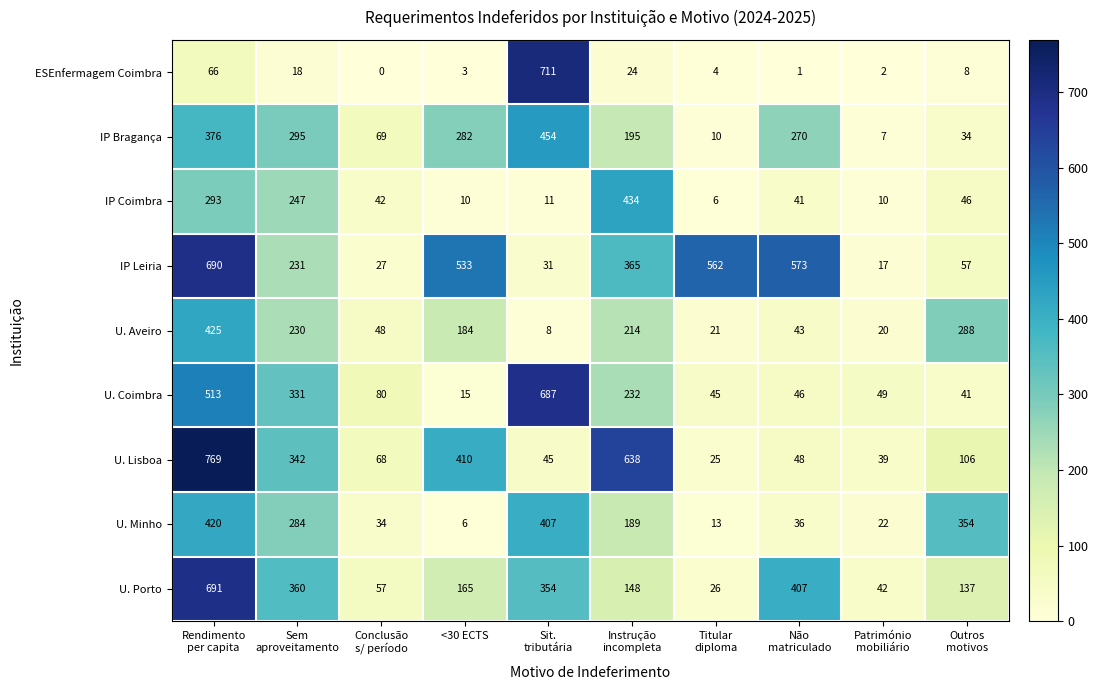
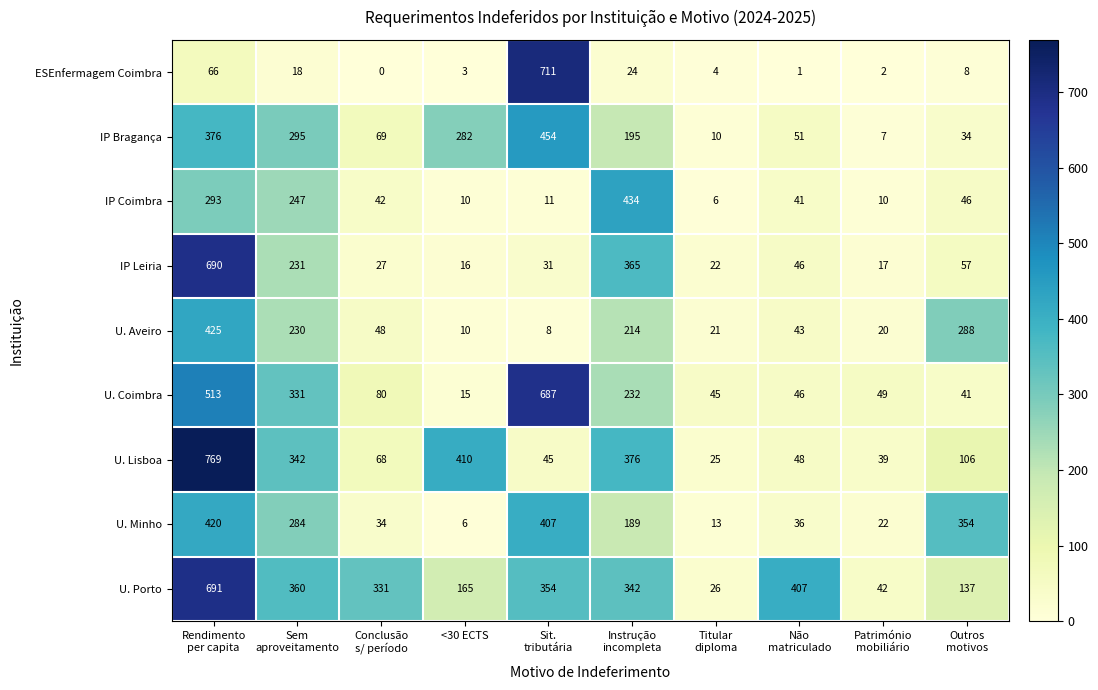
IP Bragança, Não matriculado: 270 -> 51
IP Leiria, <30 ECTS: 533 -> 16
IP Leiria, Titular diploma: 562 -> 22
IP Leiria, Não matriculado: 573 -> 46
U. Aveiro, <30 ECTS: 184 -> 10
U. Lisboa, Instrução incompleta: 638 -> 376
U. Porto, Conclusão s/ período: 57 -> 331
U. Porto, Instrução incompleta: 148 -> 342
